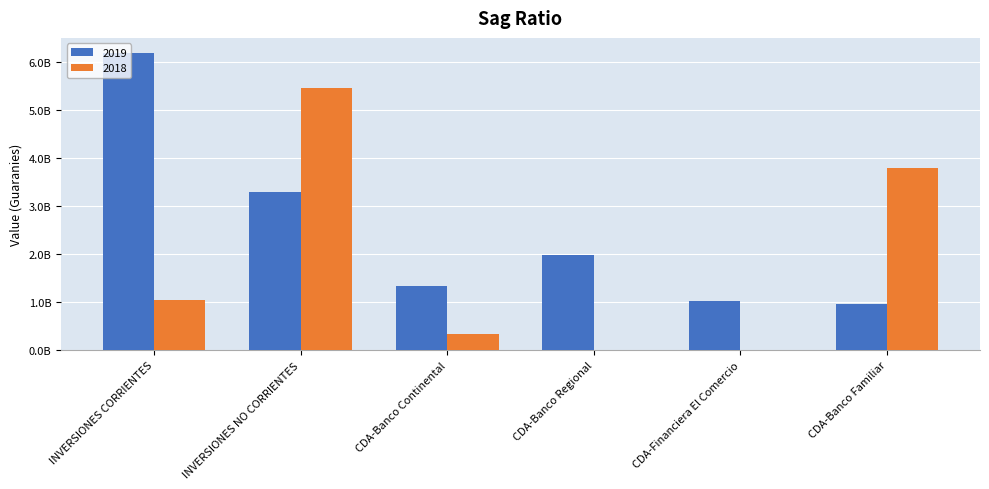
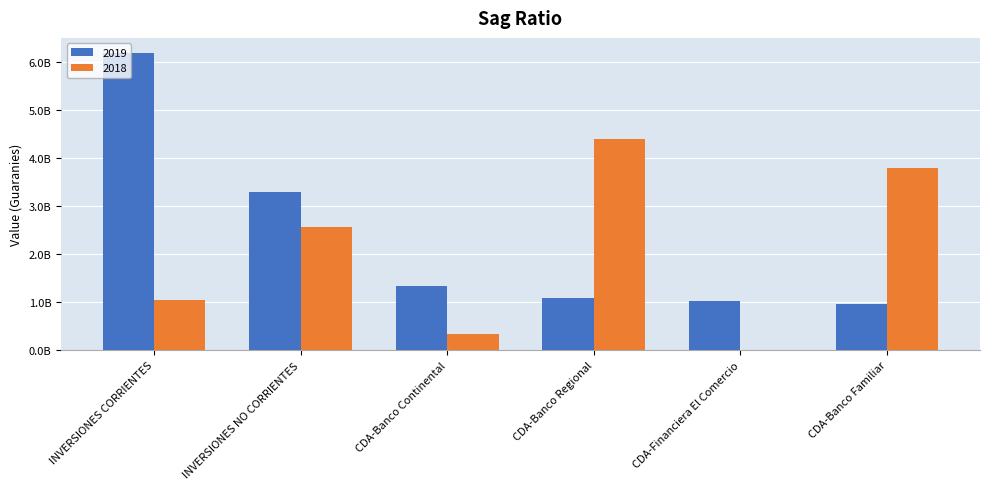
2018, INVERSIONES NO CORRIENTES: 5500000000 -> 2600000000
2019, CDA-Banco Regional: 2000000000 -> 1100000000
2018, CDA-Banco Regional: 0 -> 4400000000
